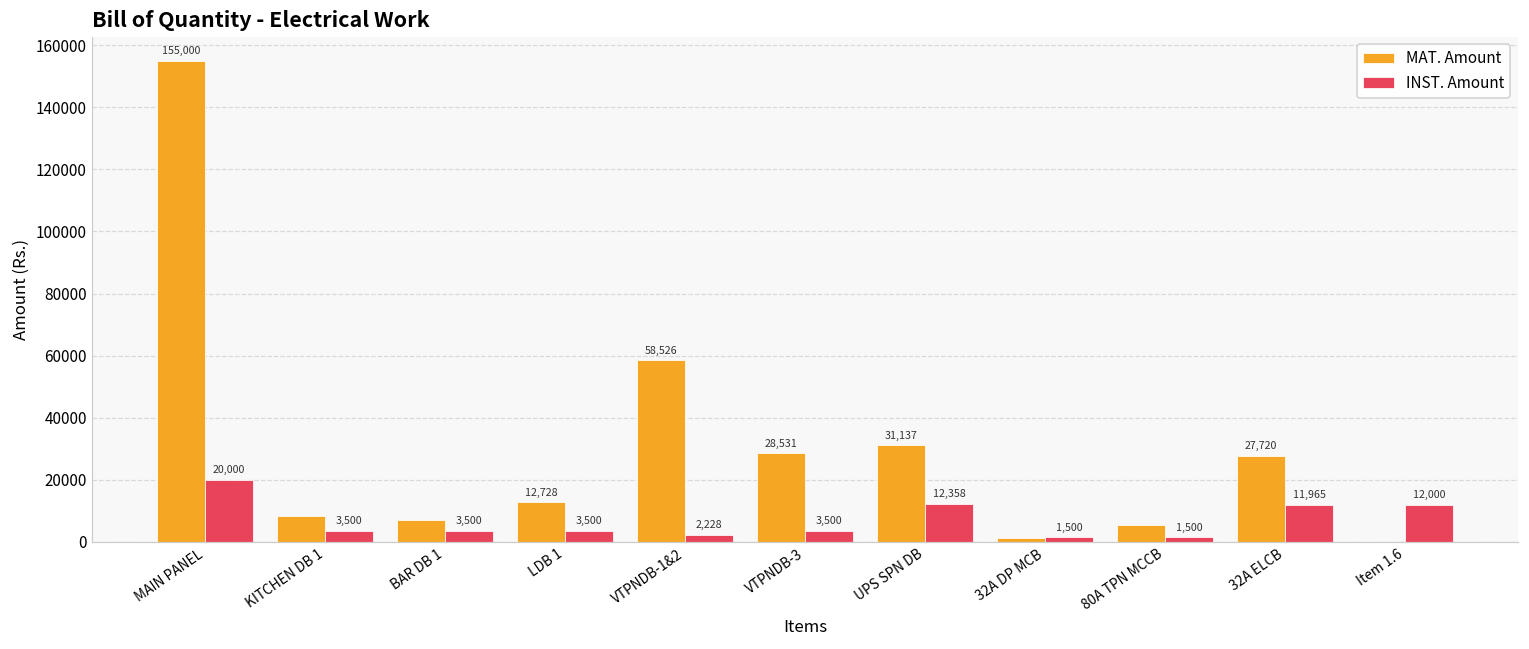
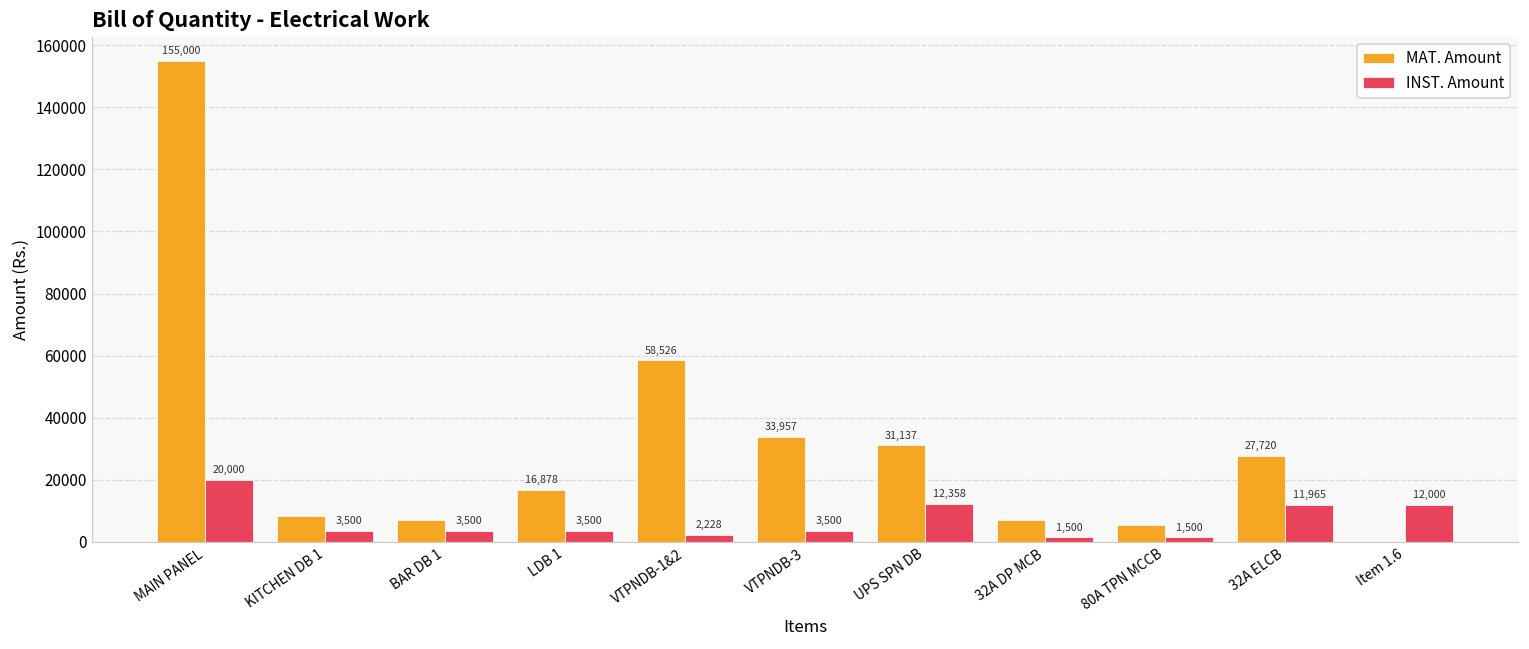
MAT. Amount, LDB 1: 12,728 -> 16,878
MAT. Amount, VTPNDB-3: 28,531 -> 33,957
MAT. Amount, 32A DP MCB: 1000 -> 7000
